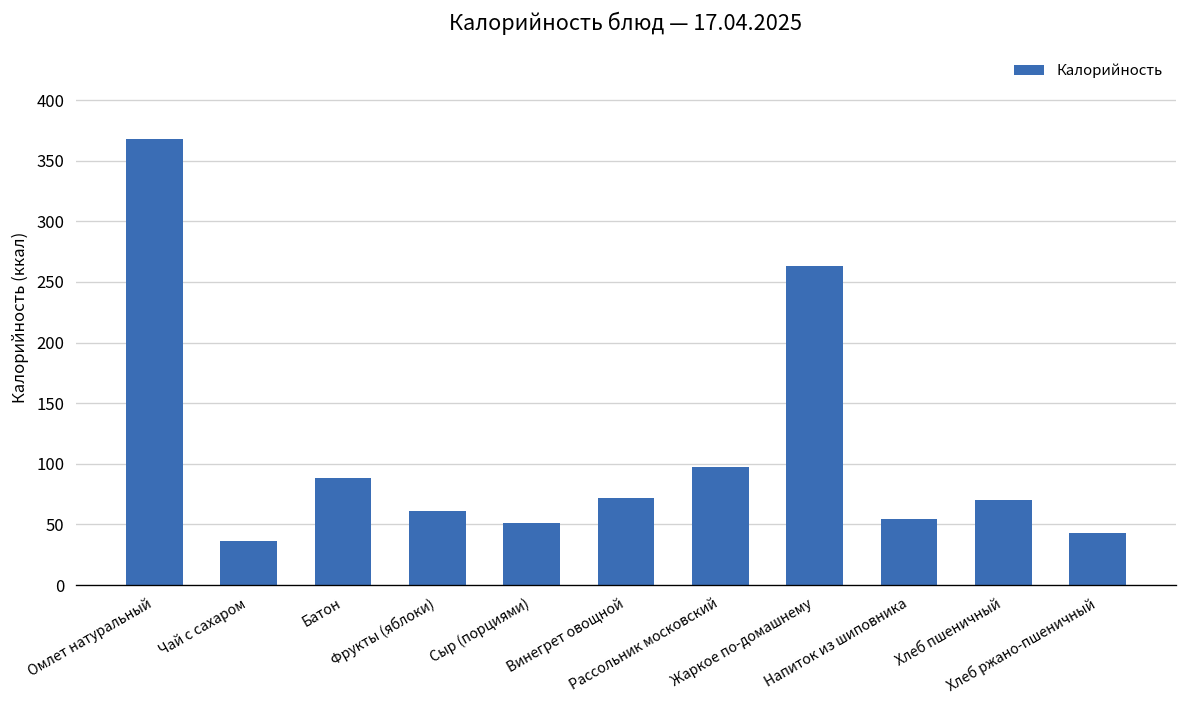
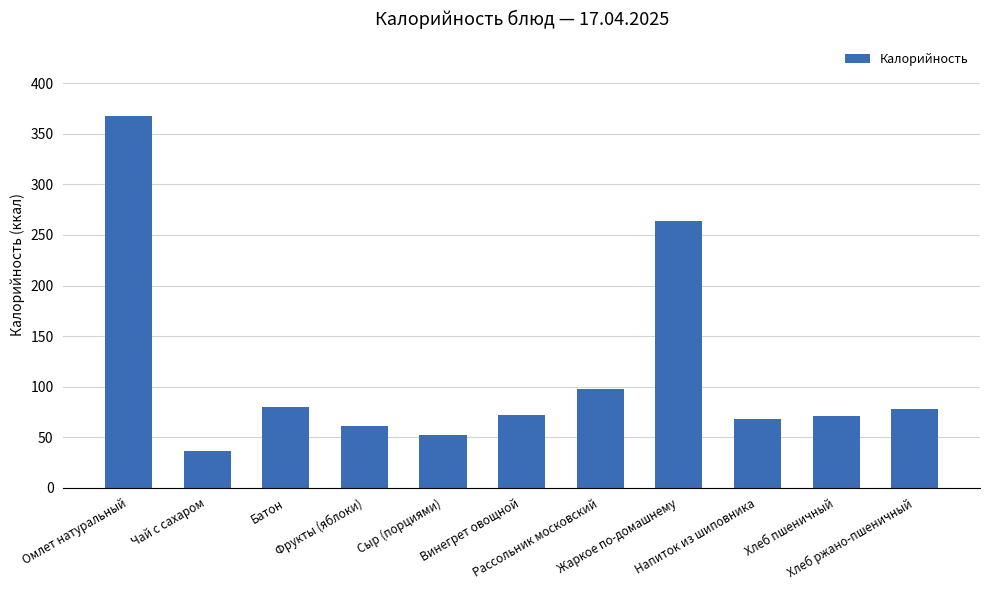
Батон: 88 -> 80
Напиток из шиповника: 55 -> 68
Хлеб ржано-пшеничный: 43 -> 78
